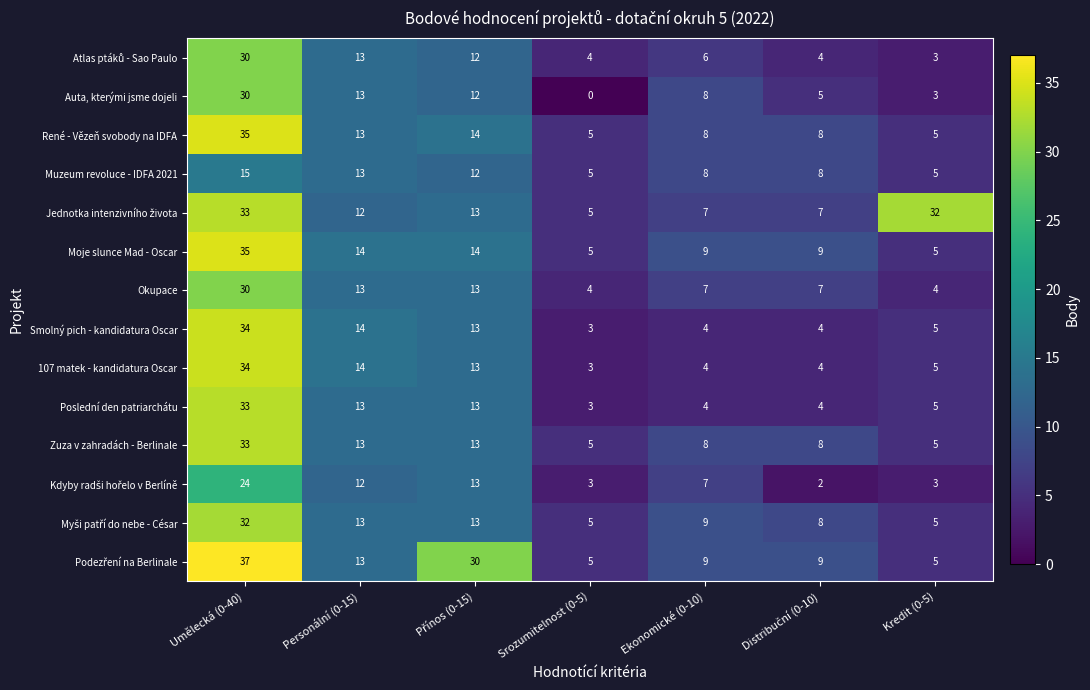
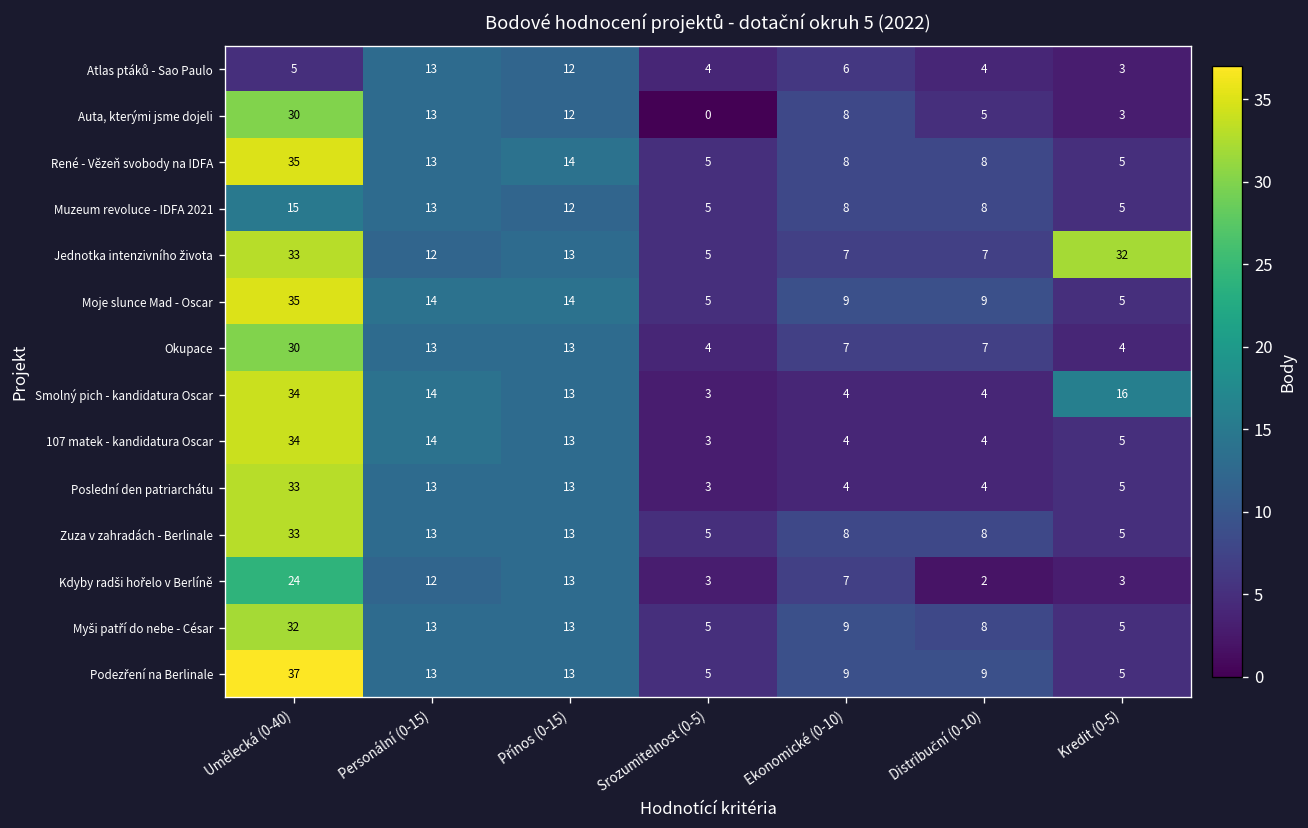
Atlas ptáků - Sao Paulo, Umělecká (0-40): 30 -> 5
Smolný pich - kandidatura Oscar, Kredit (0-5): 5 -> 16
Podezření na Berlinale, Přínos (0-15): 30 -> 13
